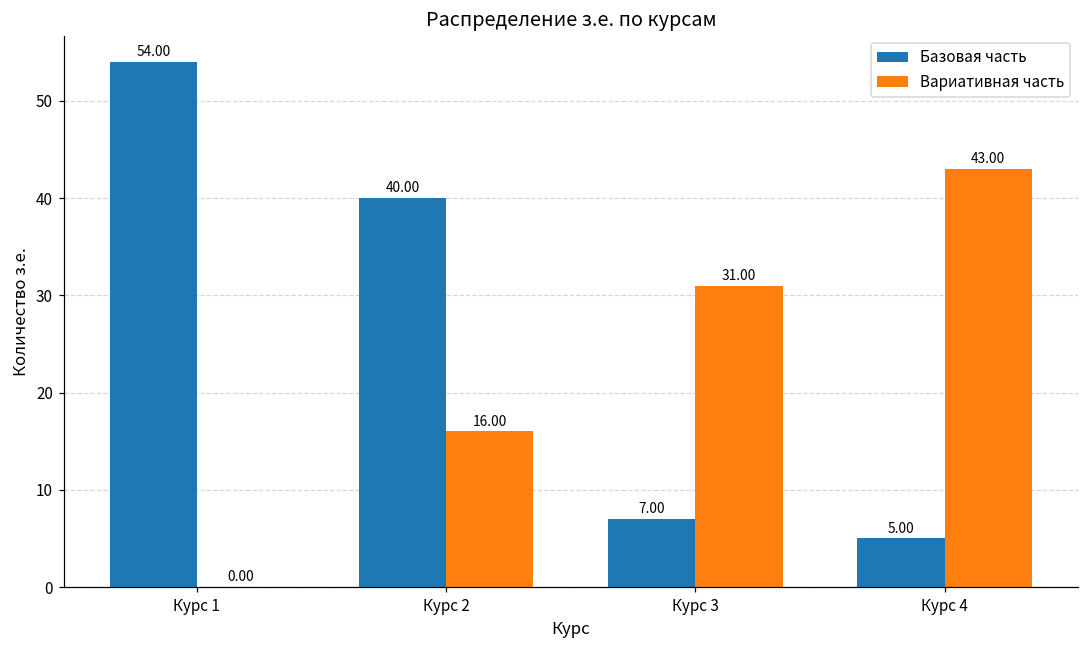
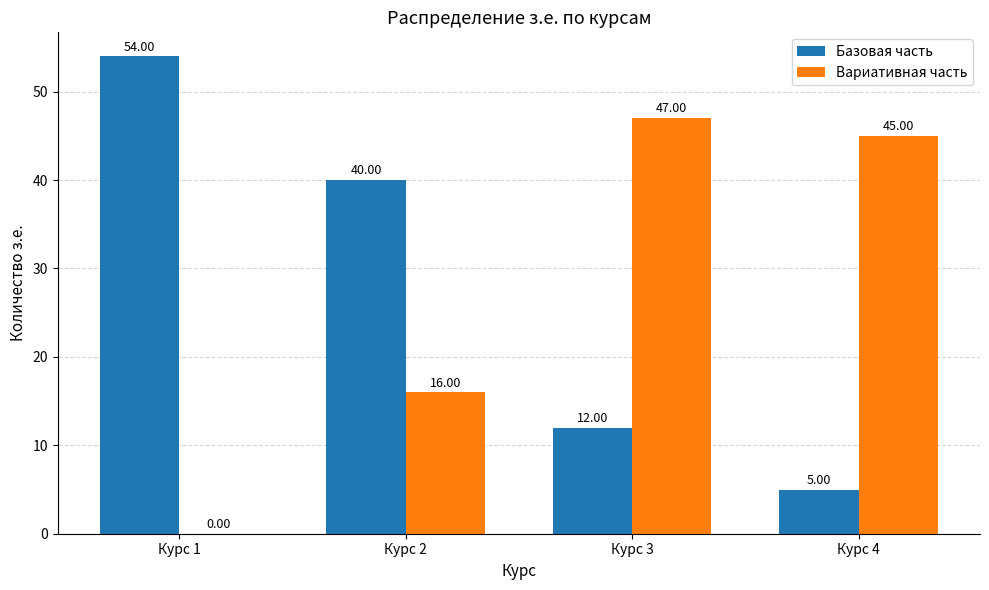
Базовая часть, Курс 3: 7.00 -> 12.00
Вариативная часть, Курс 3: 31.00 -> 47.00
Вариативная часть, Курс 4: 43.00 -> 45.00
